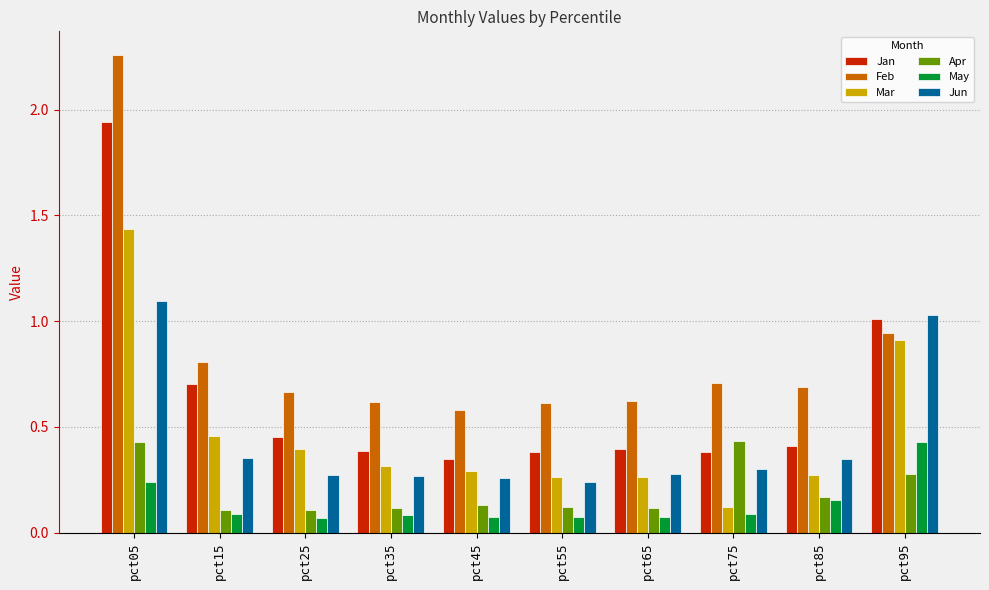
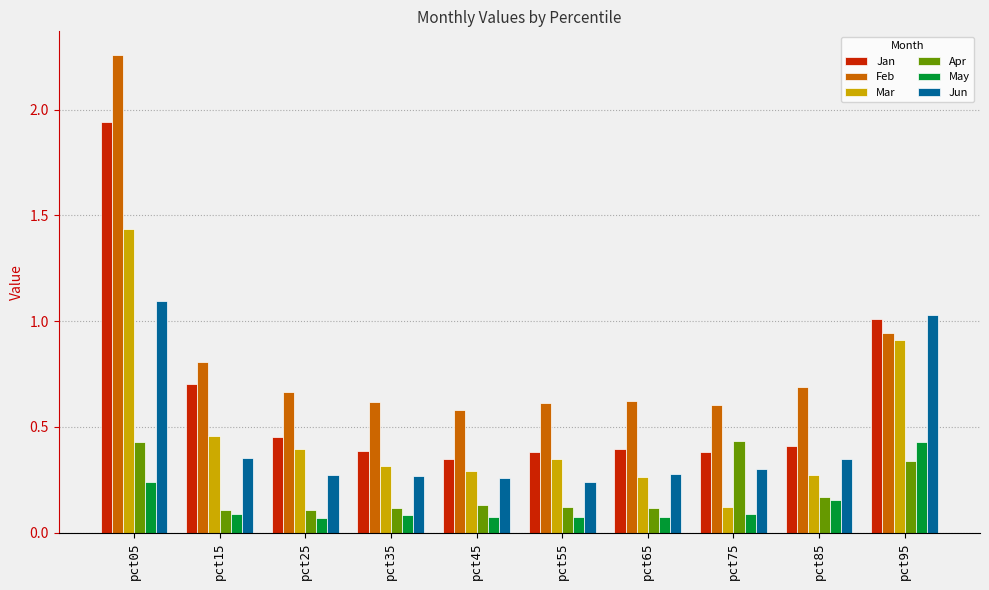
Mar, pct55: 0.27 -> 0.35
Feb, pct75: 0.71 -> 0.61
Apr, pct95: 0.28 -> 0.34
